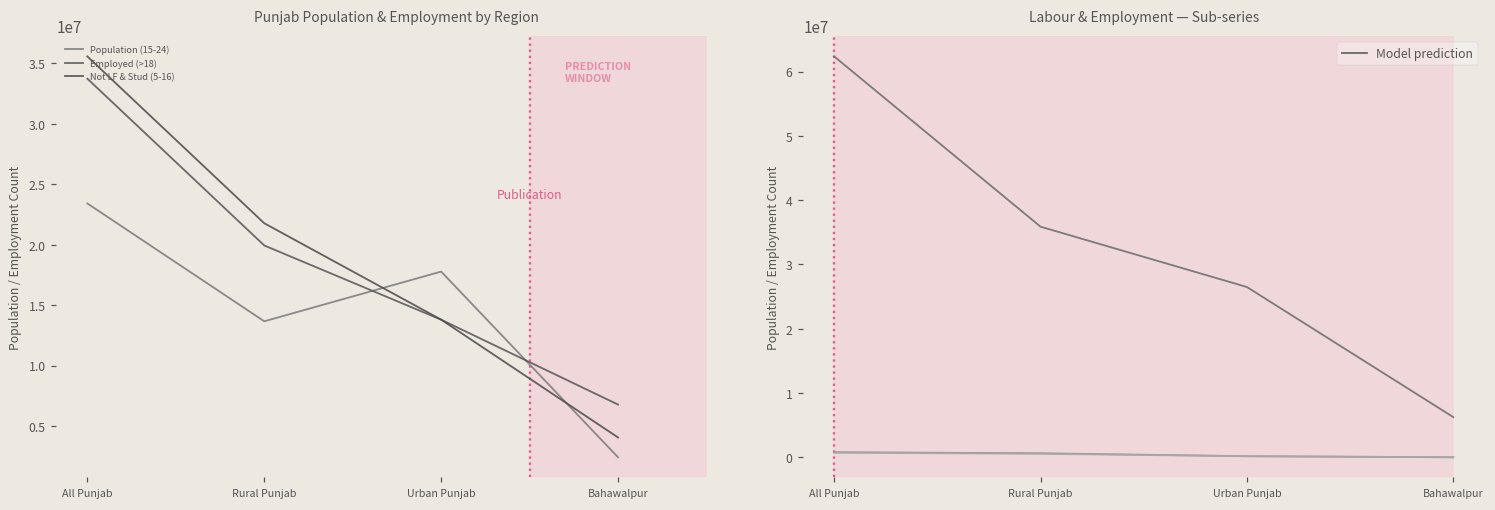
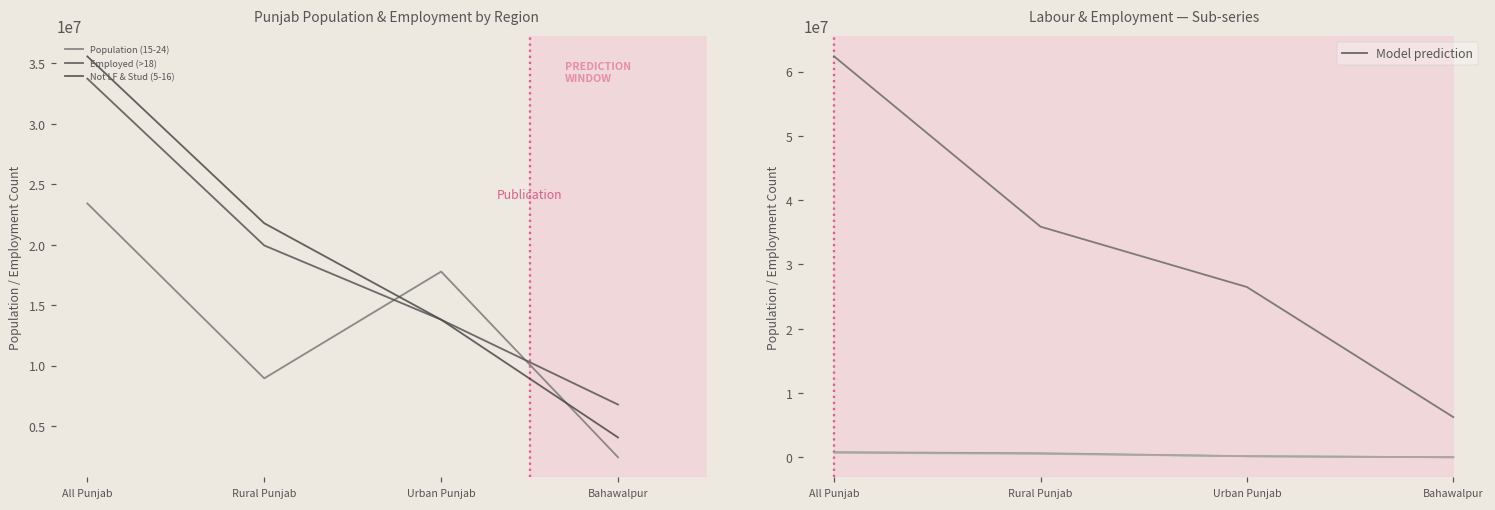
Punjab Population & Employment by Region, Population (15-24), Rural Punjab: 13700000 -> 8900000
